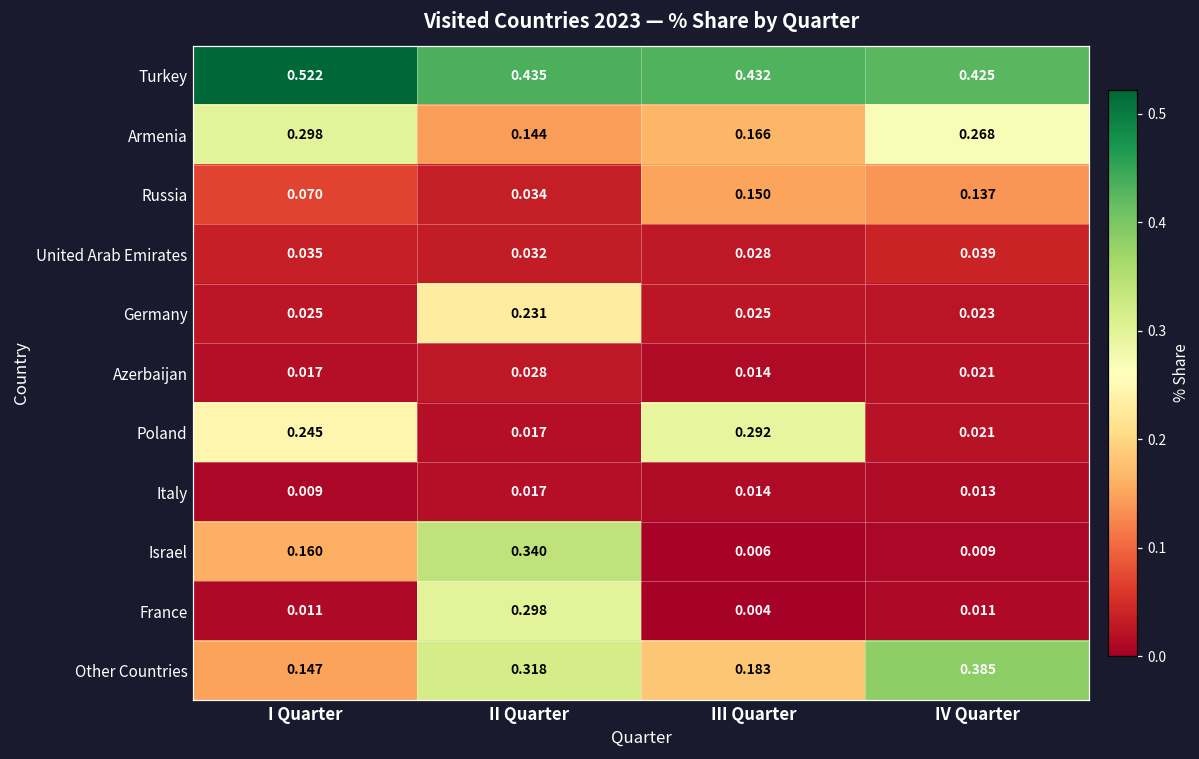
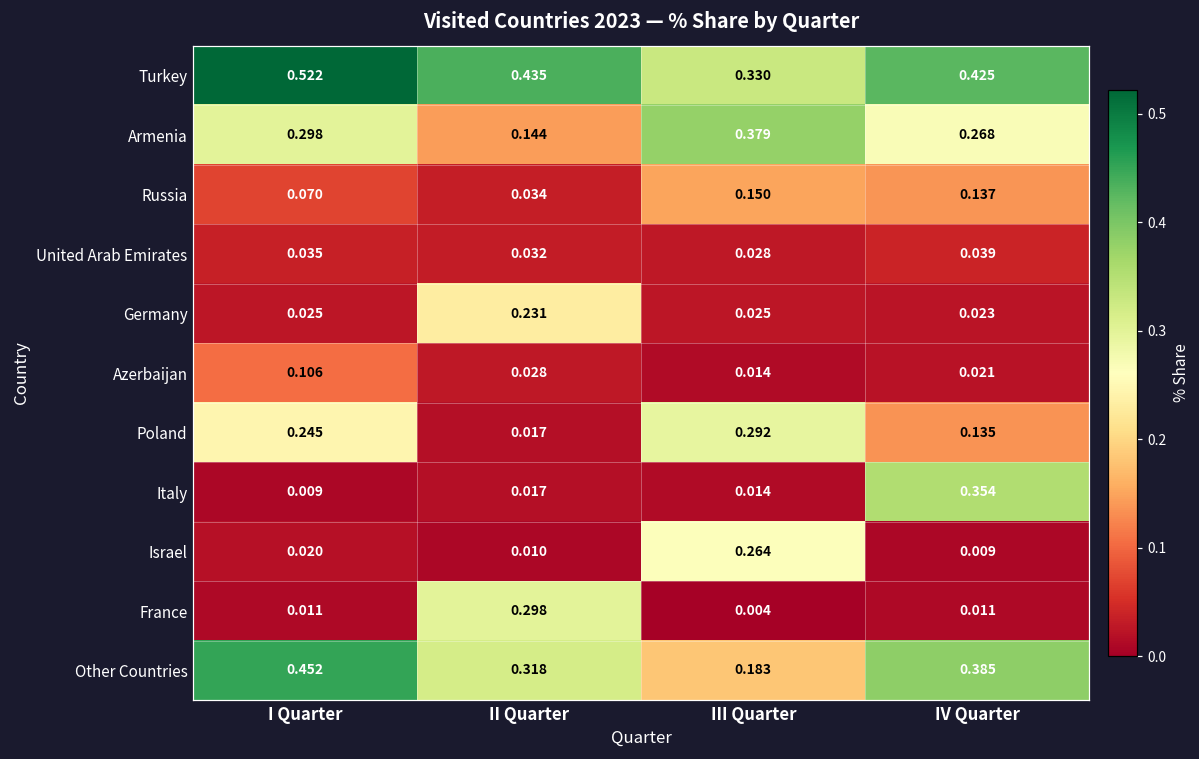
Turkey, III Quarter: 0.432 -> 0.330
Armenia, III Quarter: 0.166 -> 0.379
Azerbaijan, I Quarter: 0.017 -> 0.106
Poland, IV Quarter: 0.021 -> 0.135
Italy, IV Quarter: 0.013 -> 0.354
Israel, I Quarter: 0.160 -> 0.020
Israel, II Quarter: 0.340 -> 0.010
Israel, III Quarter: 0.006 -> 0.264
Other Countries, I Quarter: 0.147 -> 0.452
